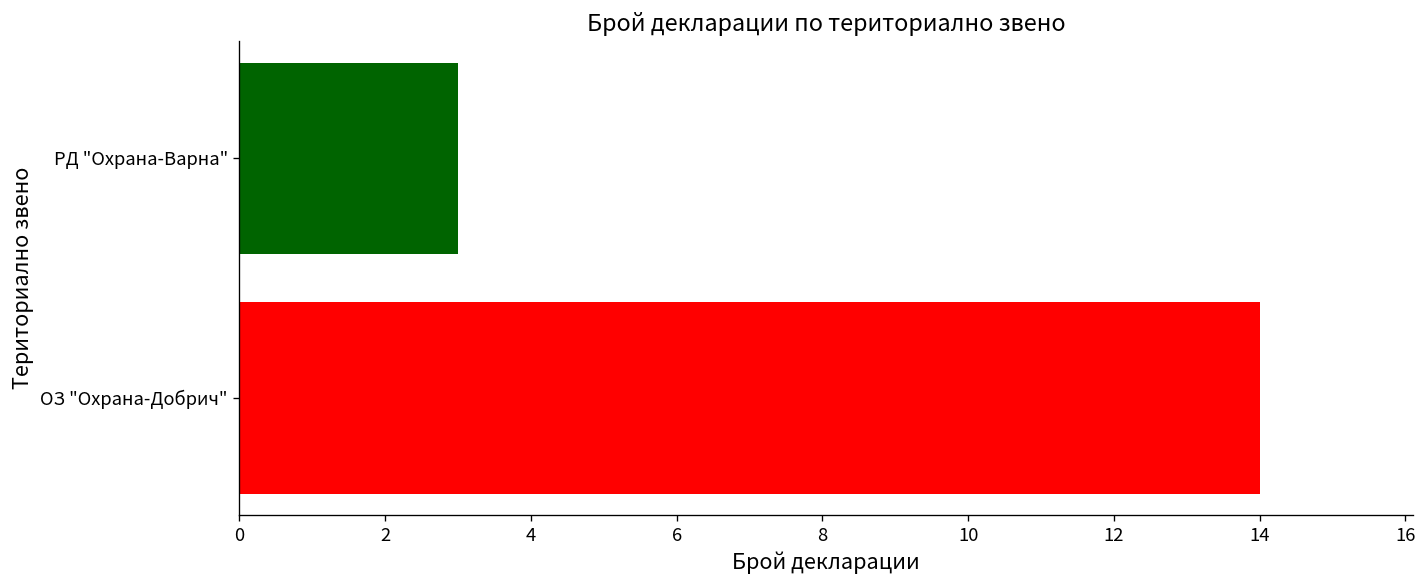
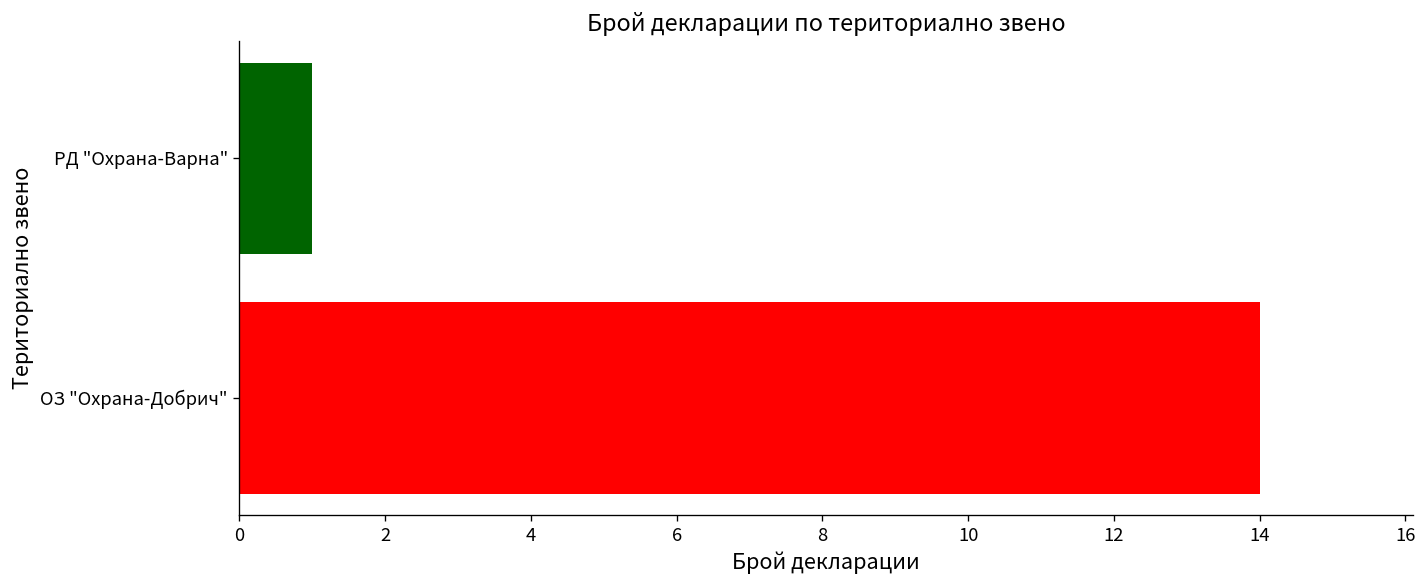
РД "Охрана-Варна": 3 -> 1
